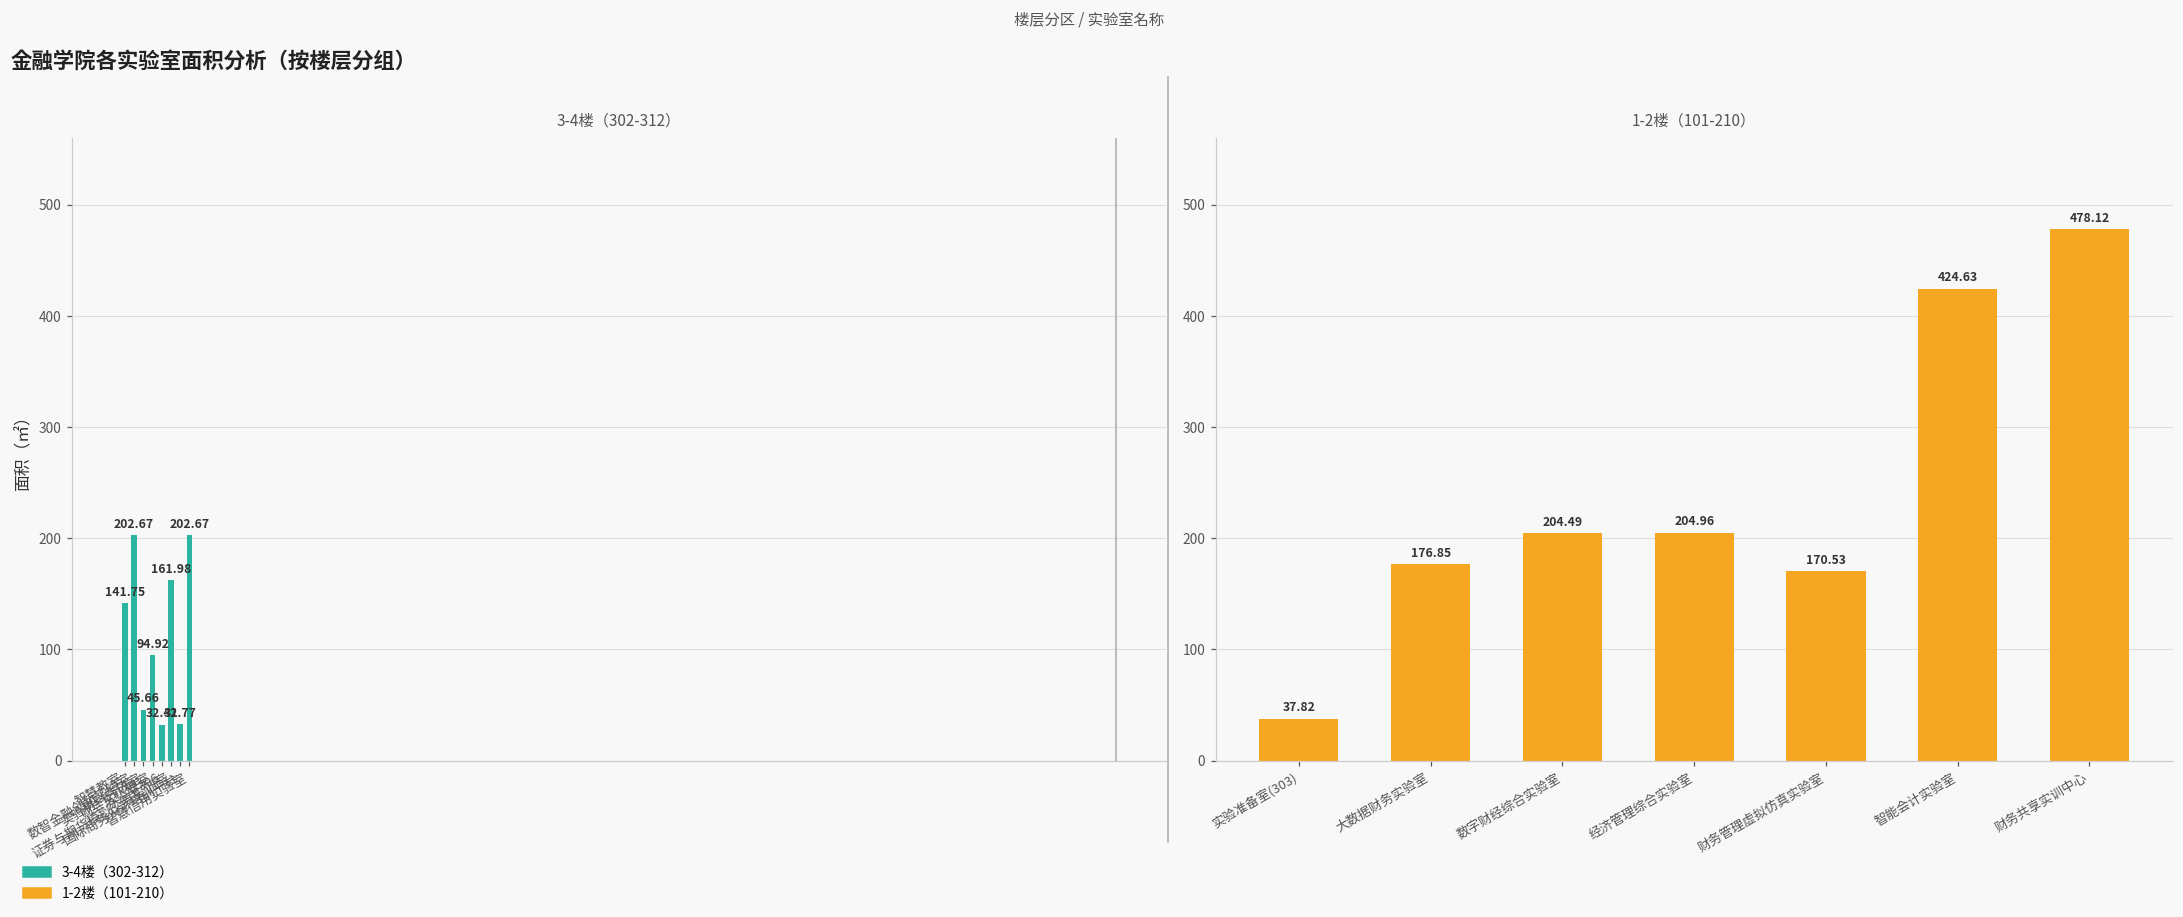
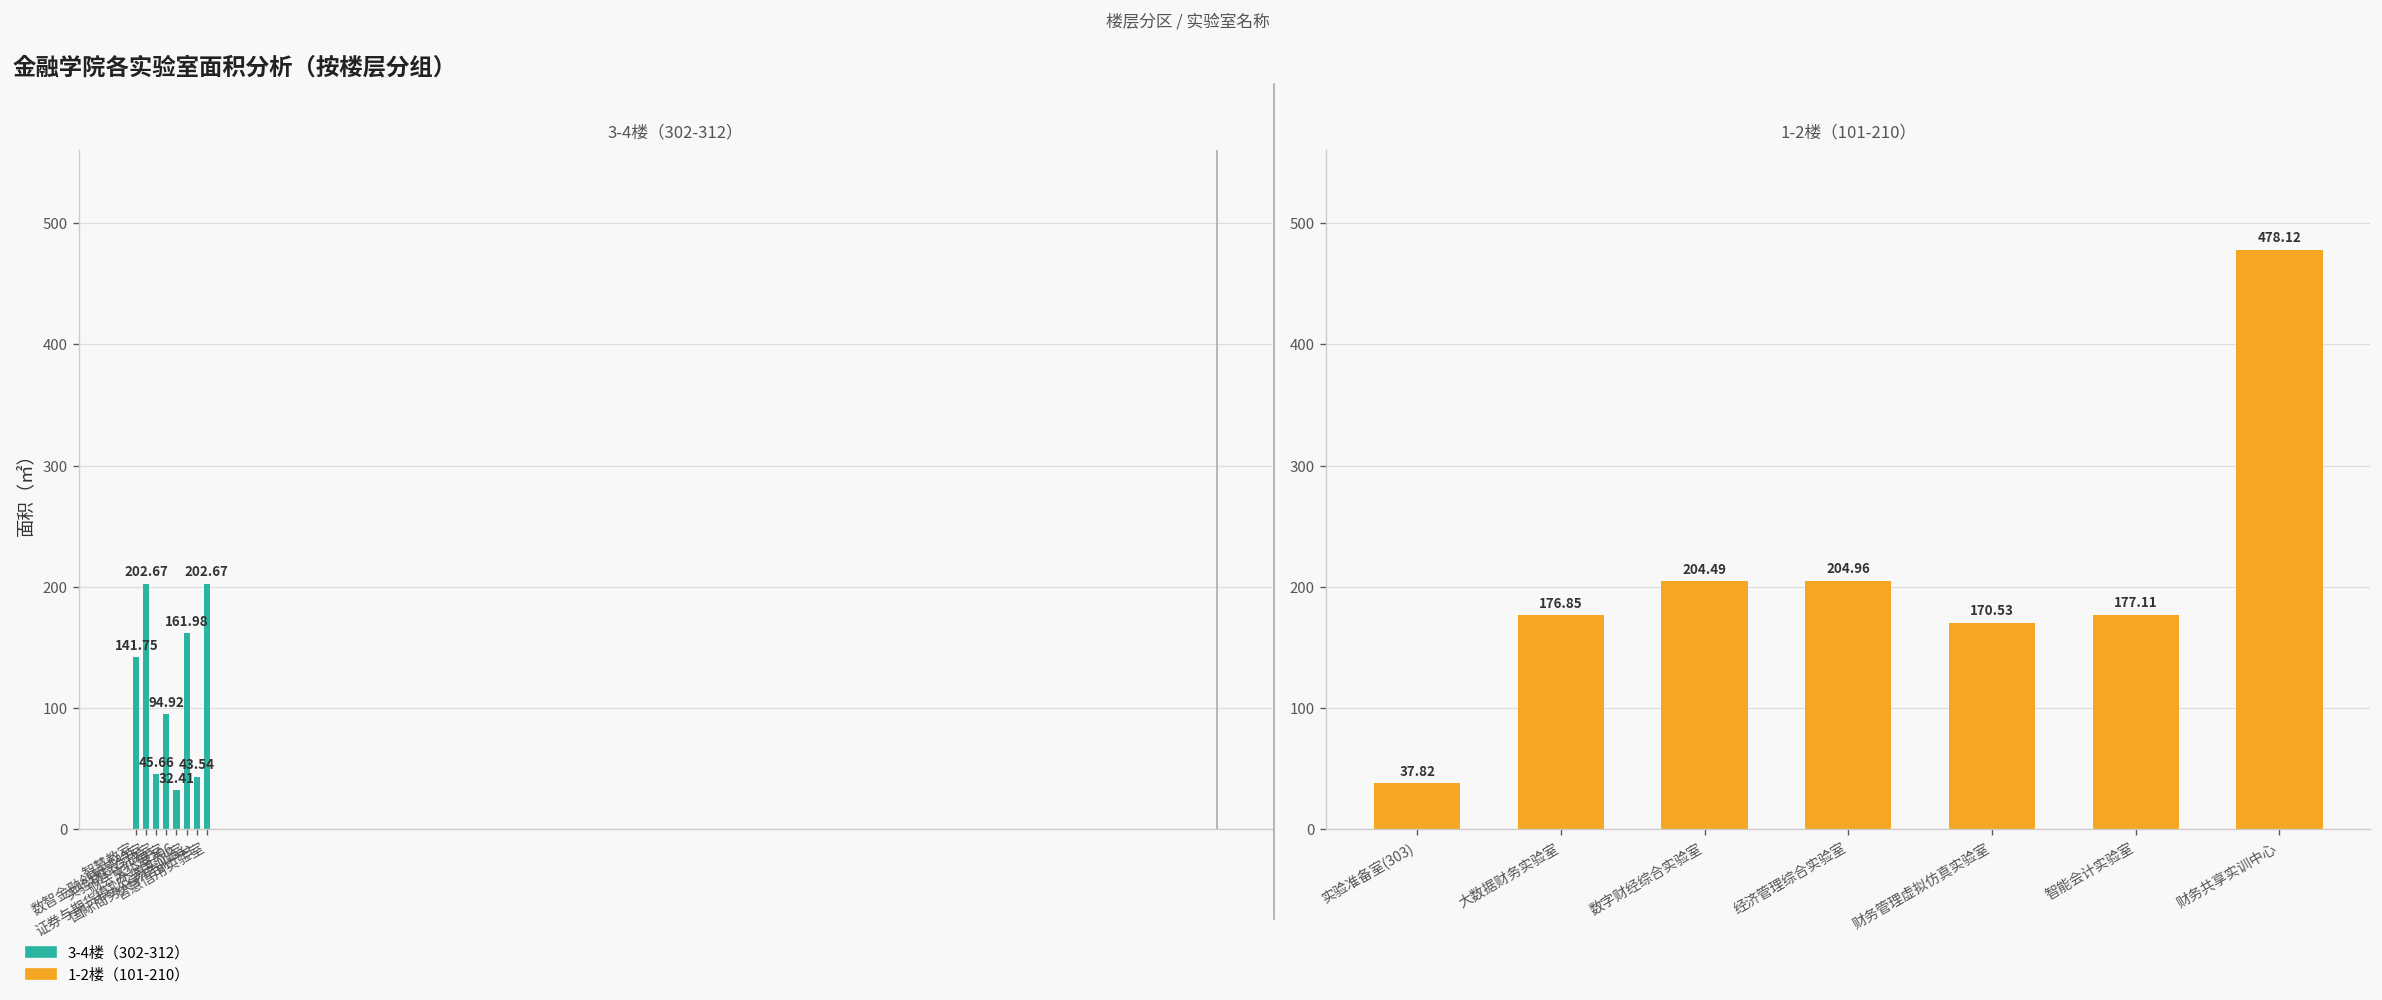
3-4楼（302-312）, 国际商务人才培训平台: 32.77 -> 43.54
1-2楼（101-210）, 智能会计实验室: 424.63 -> 177.11
